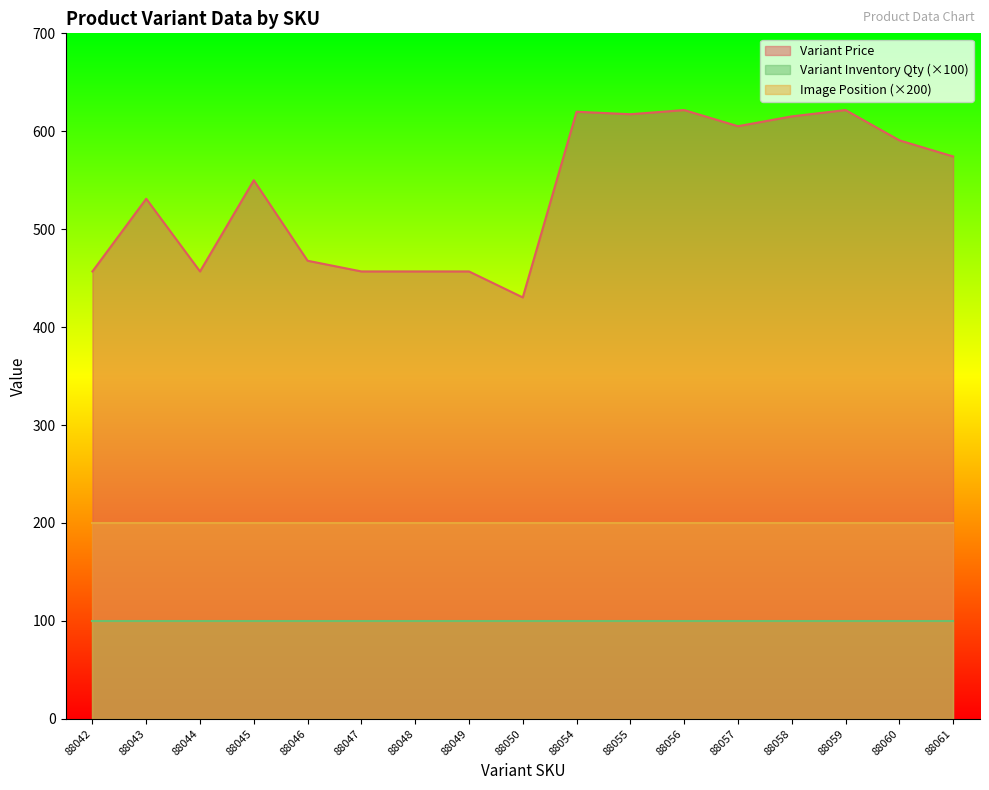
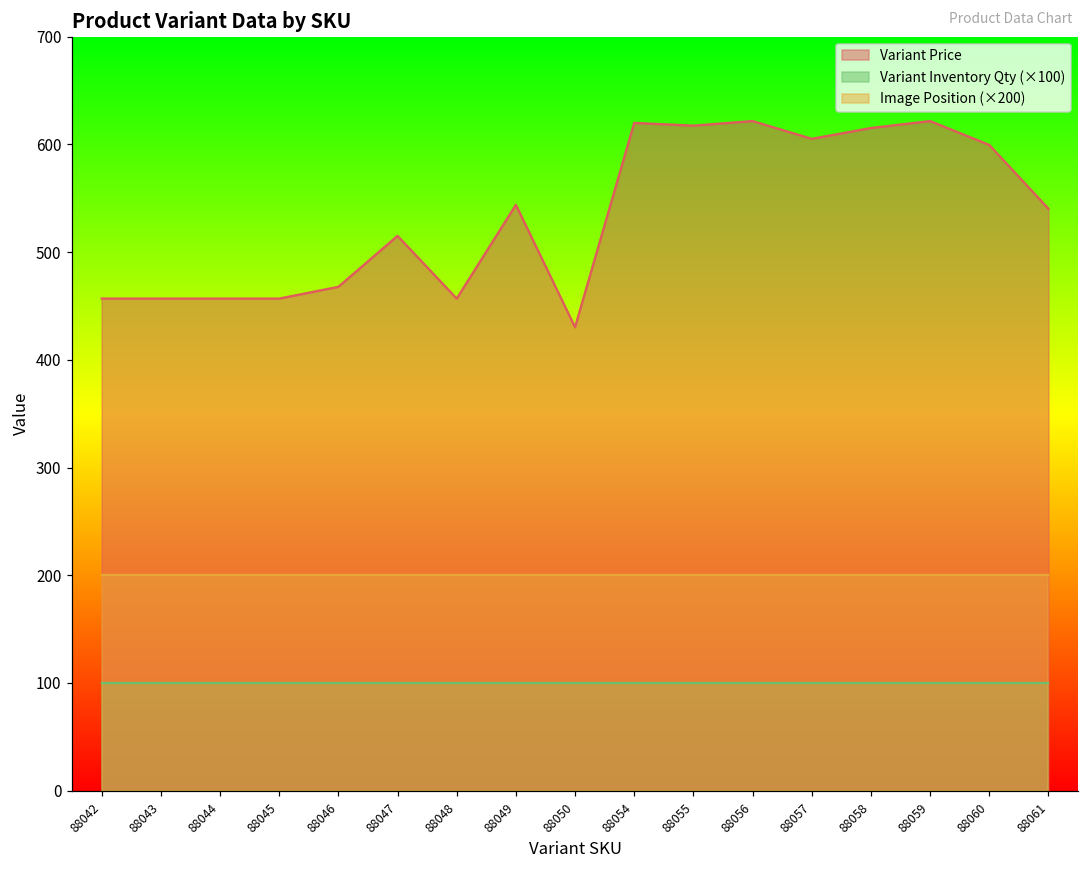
Variant Price, 88043: 530 -> 460
Variant Price, 88045: 550 -> 460
Variant Price, 88047: 460 -> 520
Variant Price, 88049: 460 -> 540
Variant Price, 88060: 590 -> 600
Variant Price, 88061: 570 -> 540
